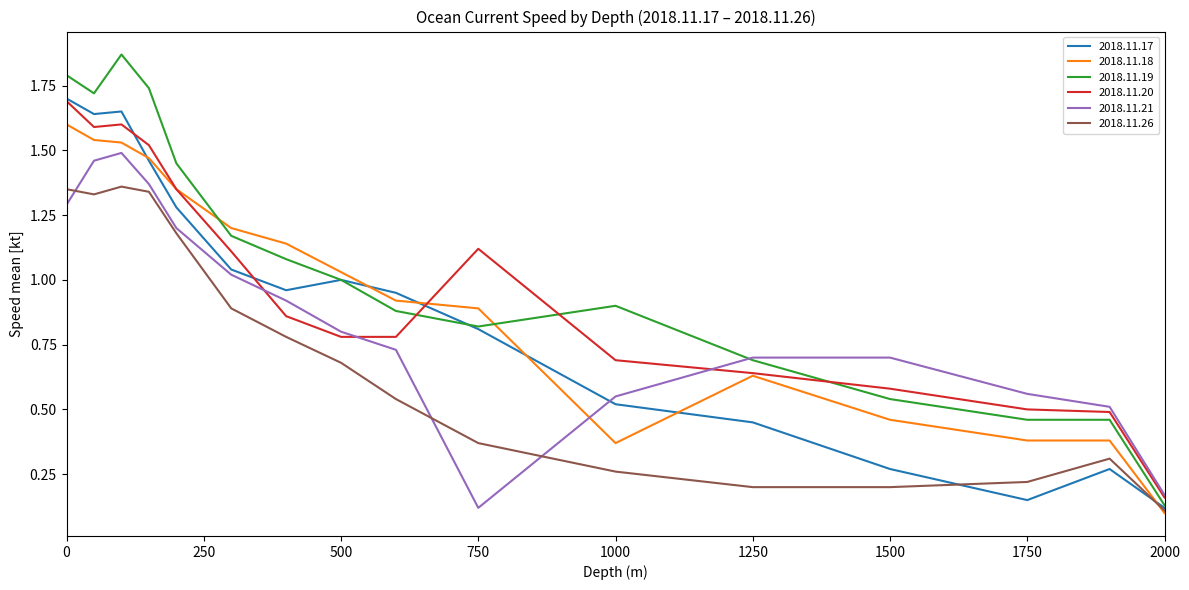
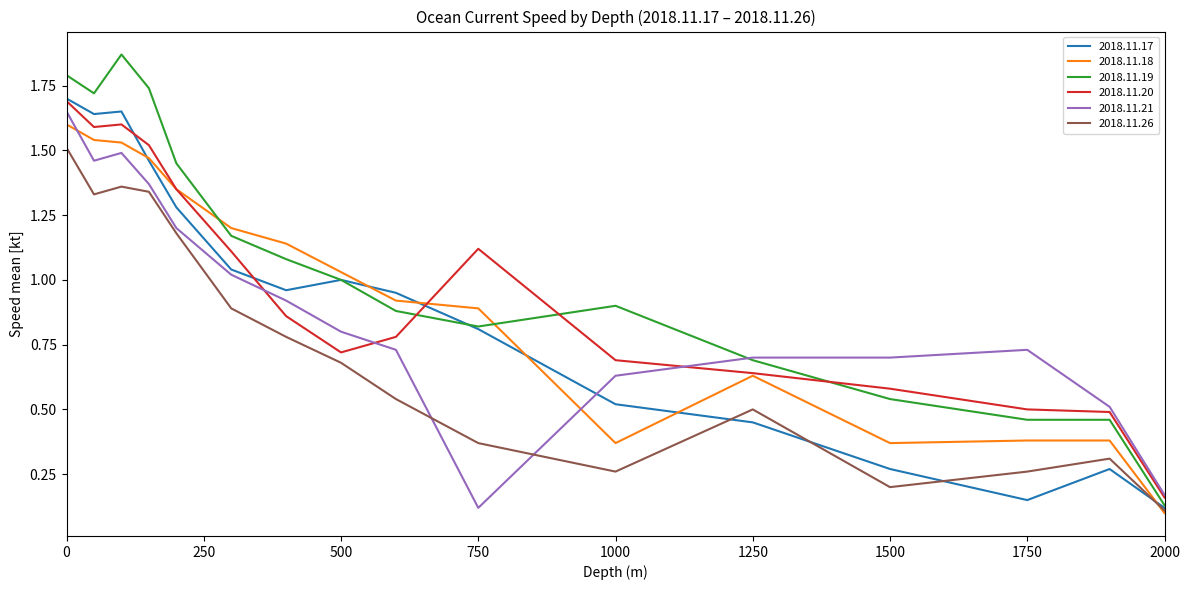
2018.11.21, 0: 1.29 -> 1.65
2018.11.26, 0: 1.35 -> 1.51
2018.11.20, 500: 0.78 -> 0.72
2018.11.21, 1000: 0.55 -> 0.63
2018.11.26, 1250: 0.2 -> 0.5
2018.11.18, 1500: 0.46 -> 0.37
2018.11.21, 1750: 0.56 -> 0.73
2018.11.26, 1750: 0.22 -> 0.26
